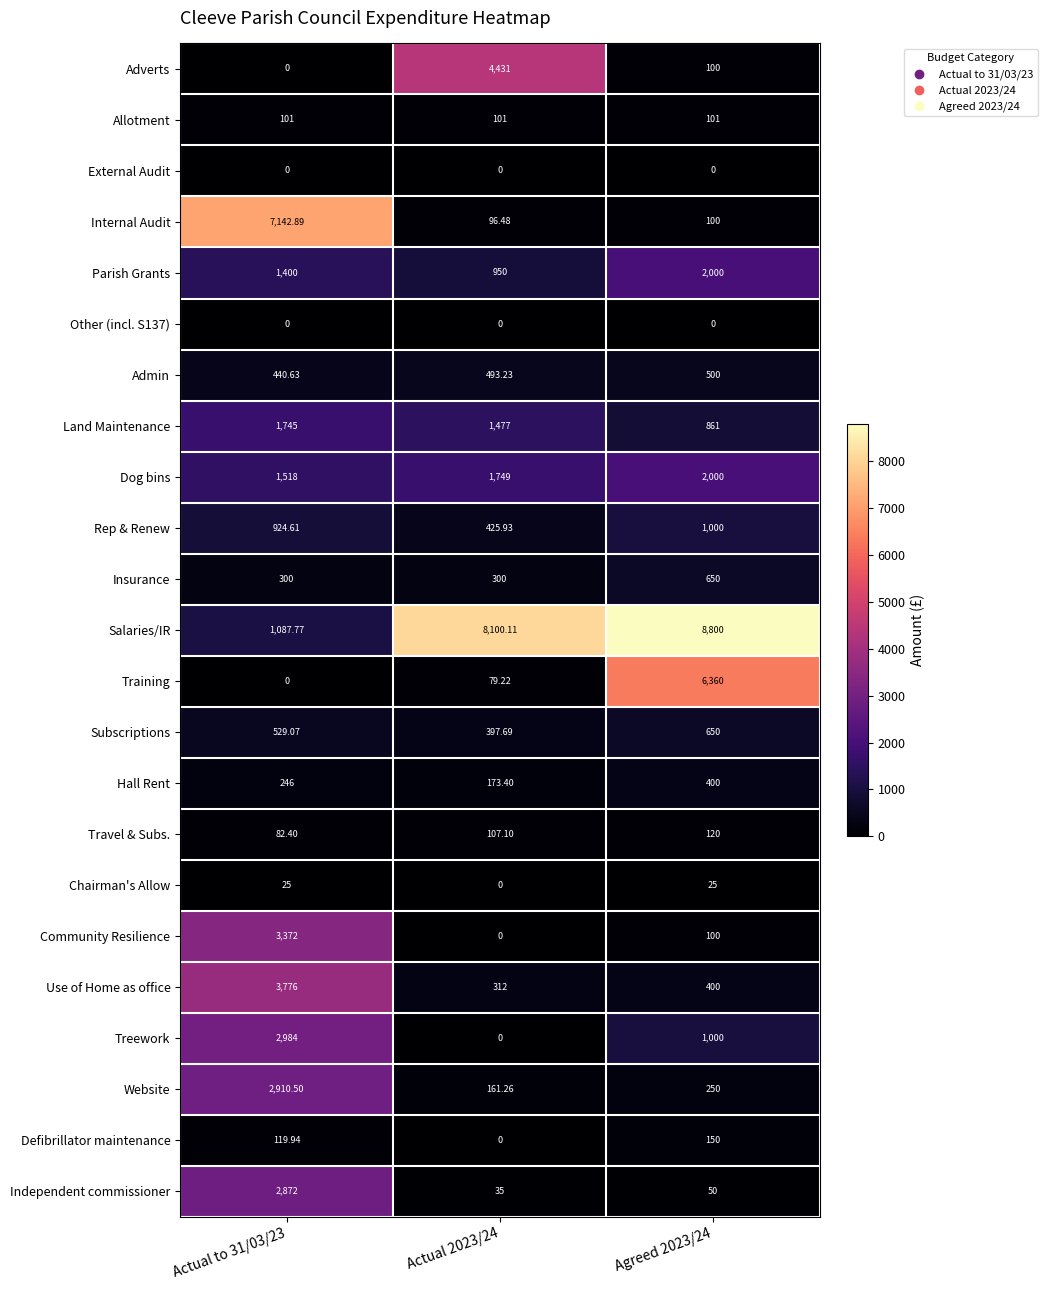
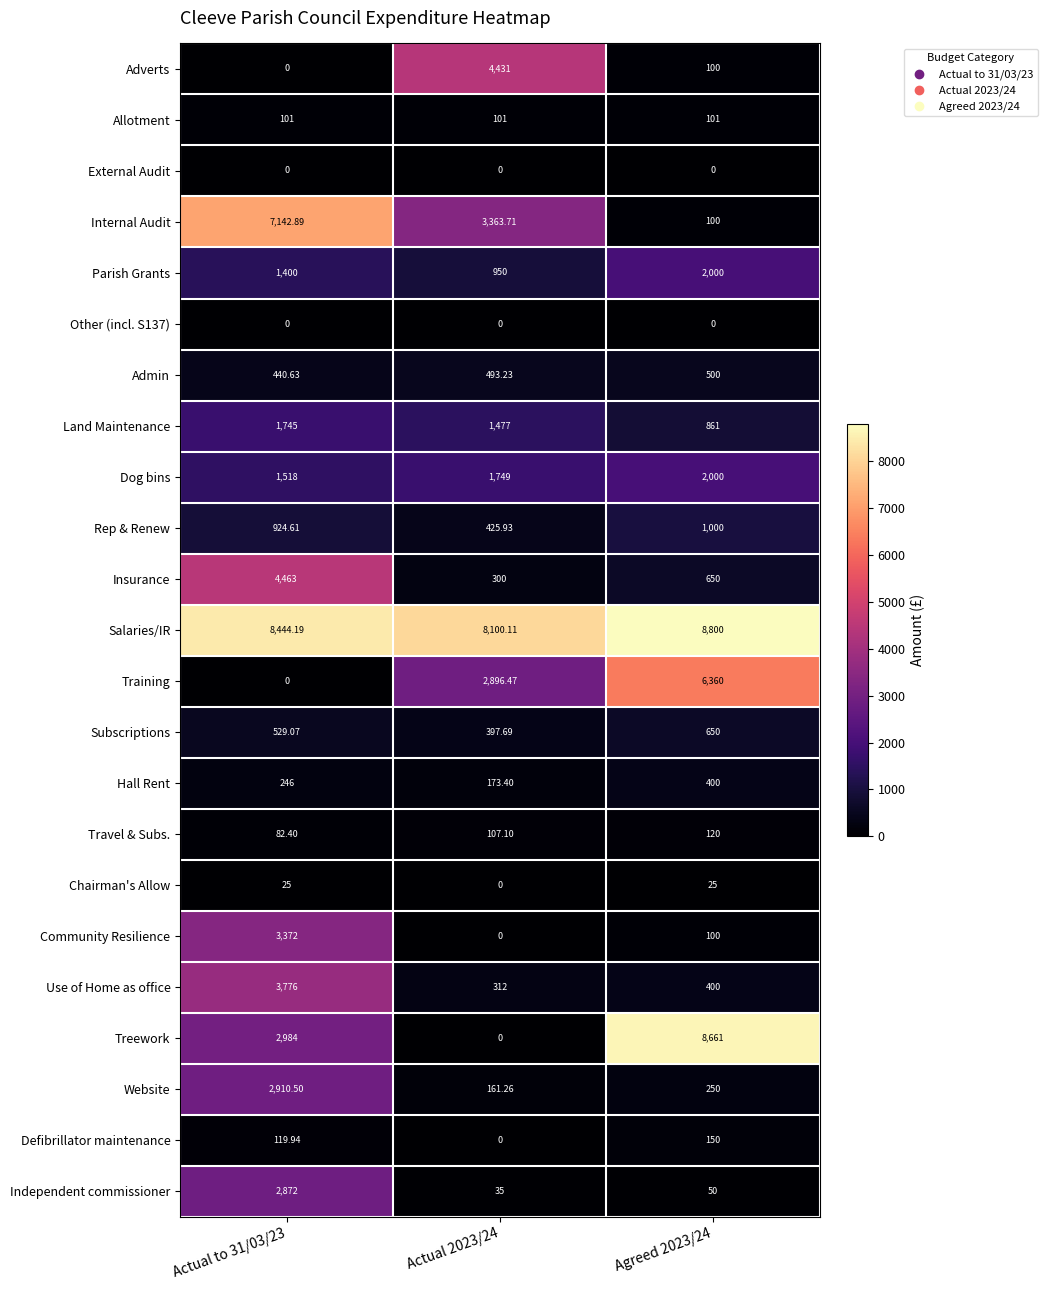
Internal Audit, Actual 2023/24: 96.48 -> 3,363.71
Insurance, Actual to 31/03/23: 300 -> 4,463
Salaries/IR, Actual to 31/03/23: 1,087.77 -> 8,444.19
Training, Actual 2023/24: 79.22 -> 2,896.47
Treework, Agreed 2023/24: 1,000 -> 8,661
